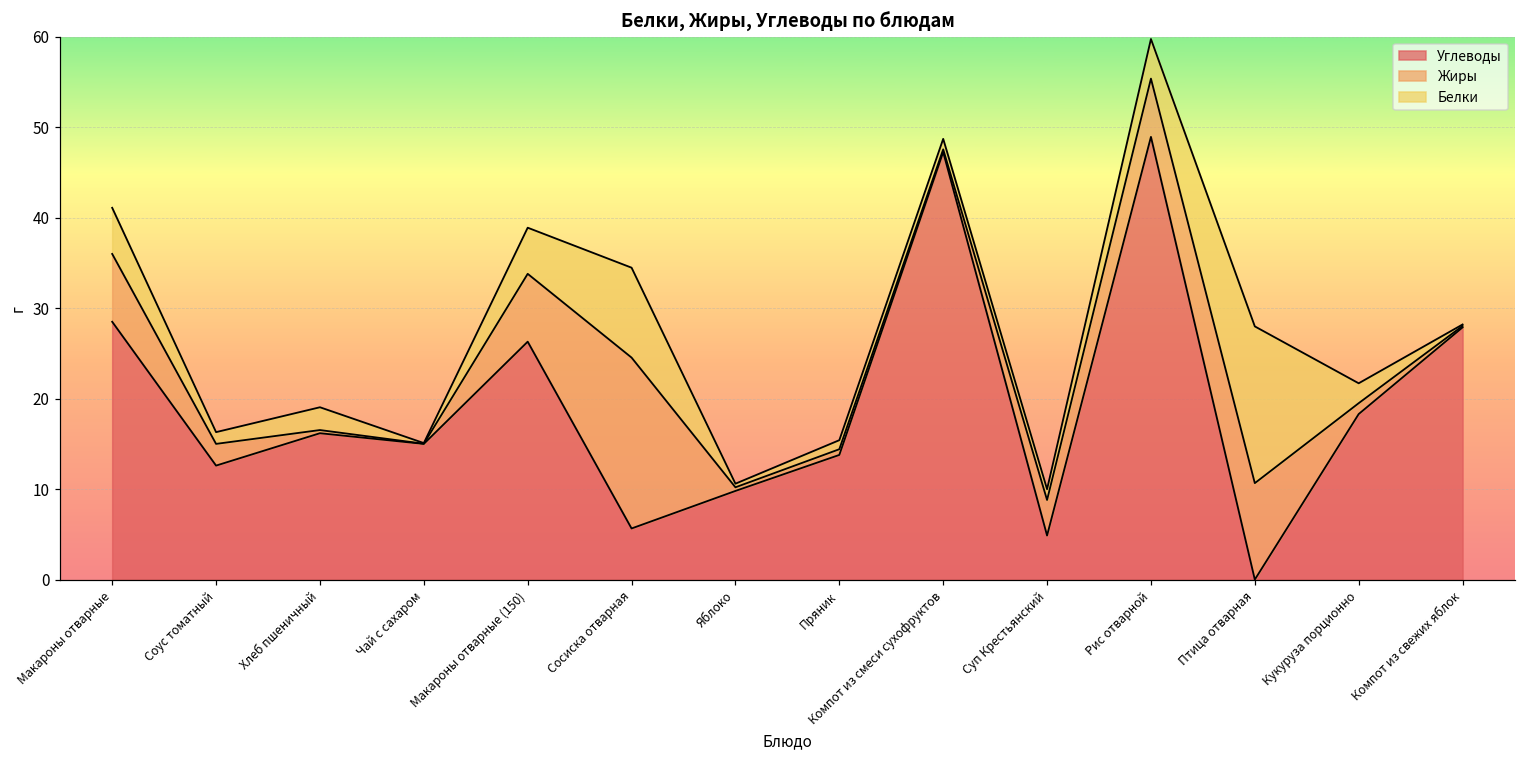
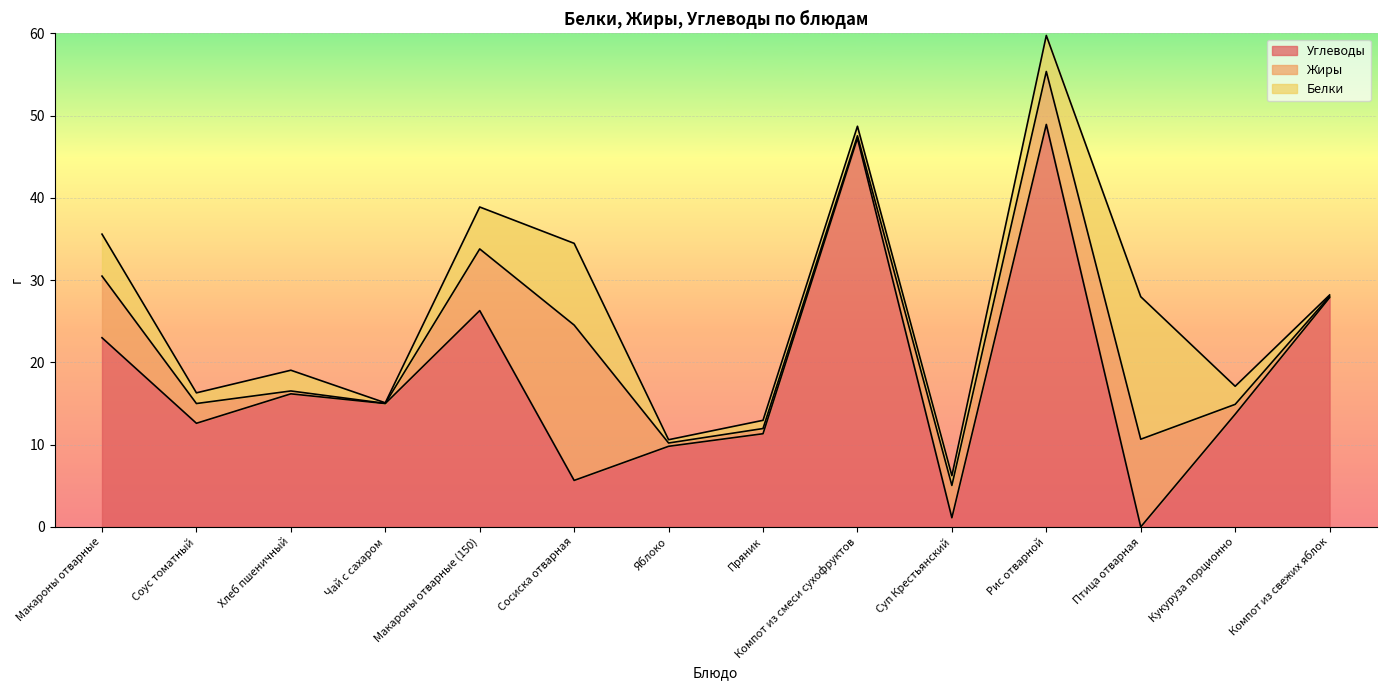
Углеводы, Макароны отварные: 29 -> 23
Углеводы, Пряник: 14 -> 11
Углеводы, Суп Крестьянский: 5 -> 1
Углеводы, Кукуруза порционно: 18 -> 14
